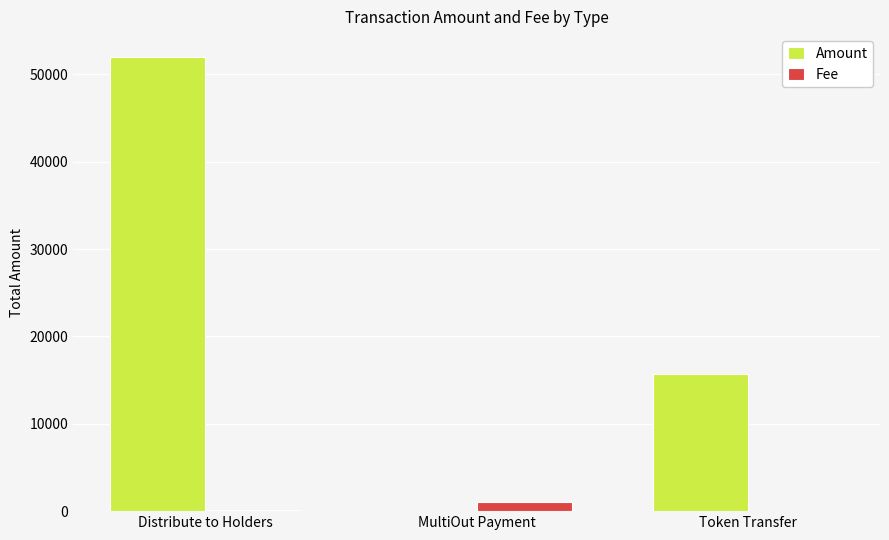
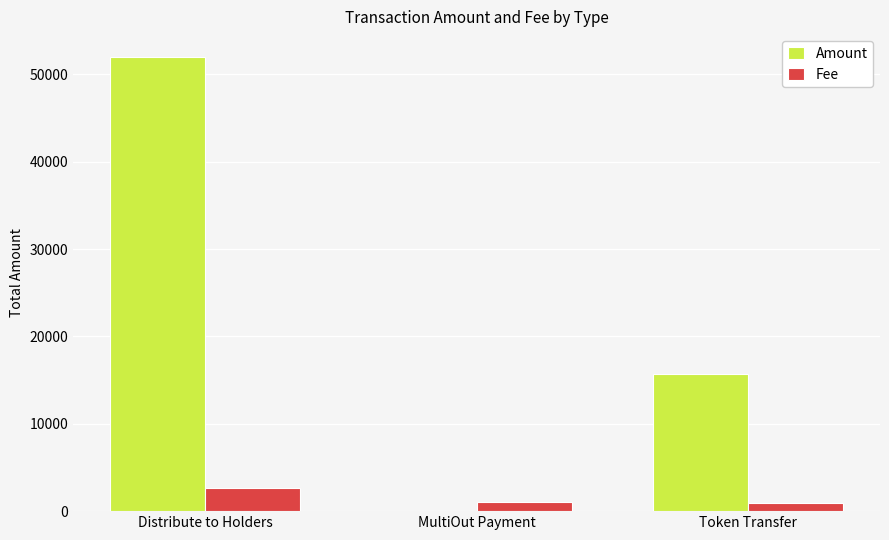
Fee, Distribute to Holders: 0 -> 3000
Fee, Token Transfer: 0 -> 1000
